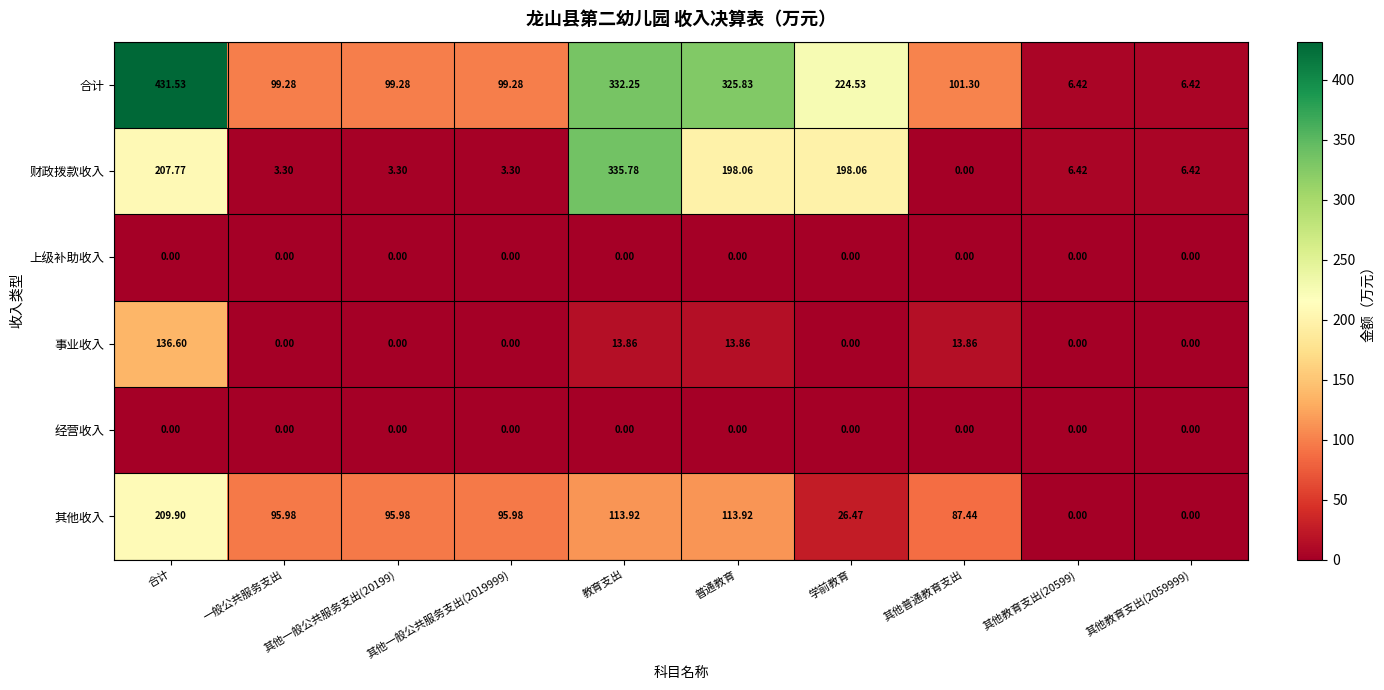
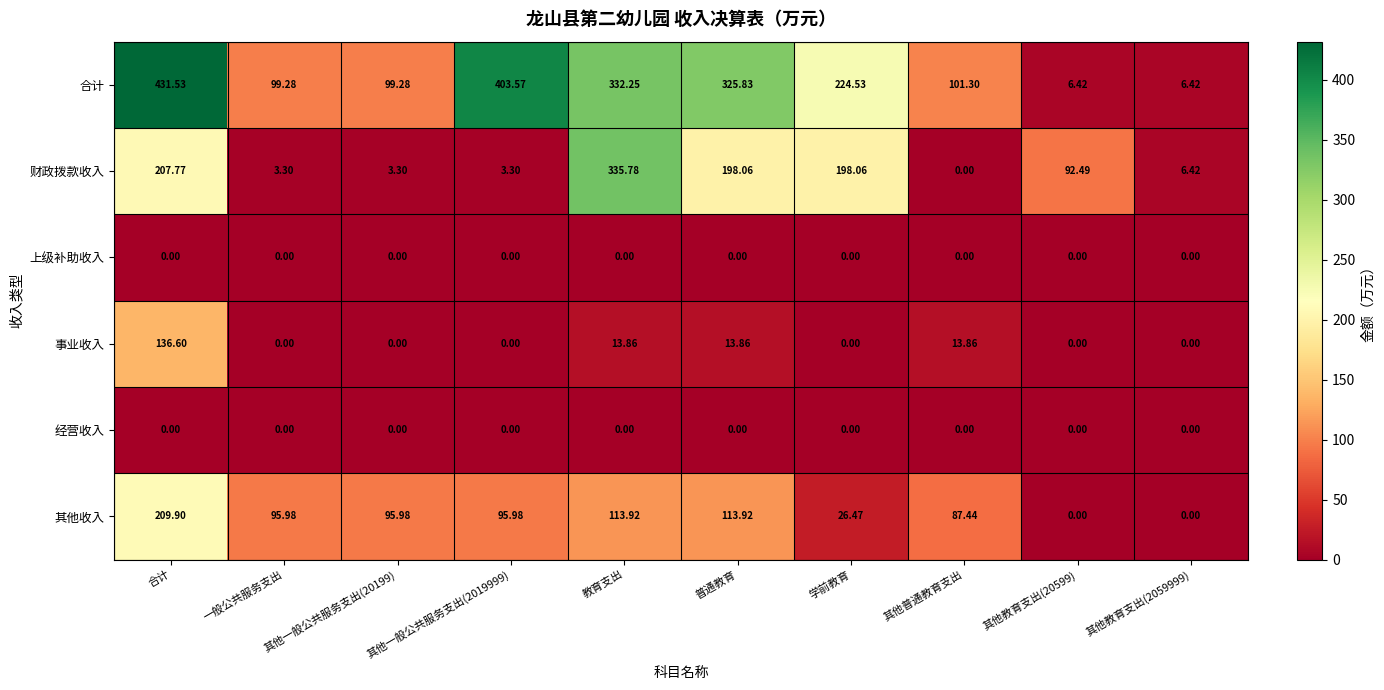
合计, 其他一般公共服务支出(2019999): 99.28 -> 403.57
财政拨款收入, 其他教育支出(20599): 6.42 -> 92.49
